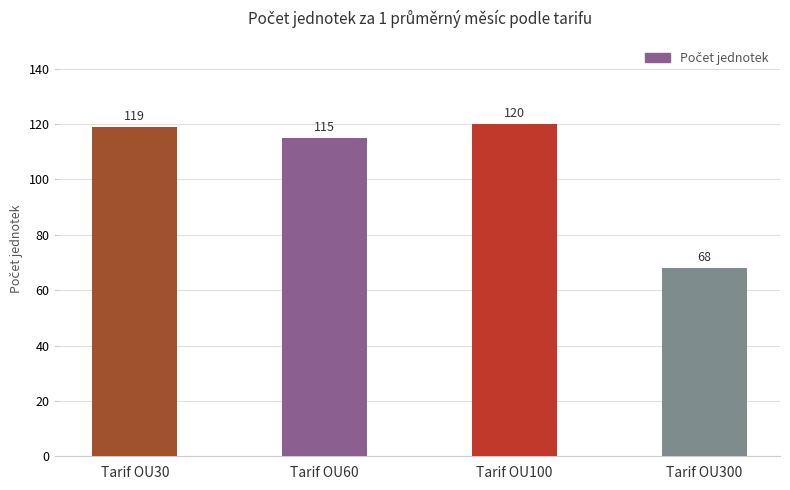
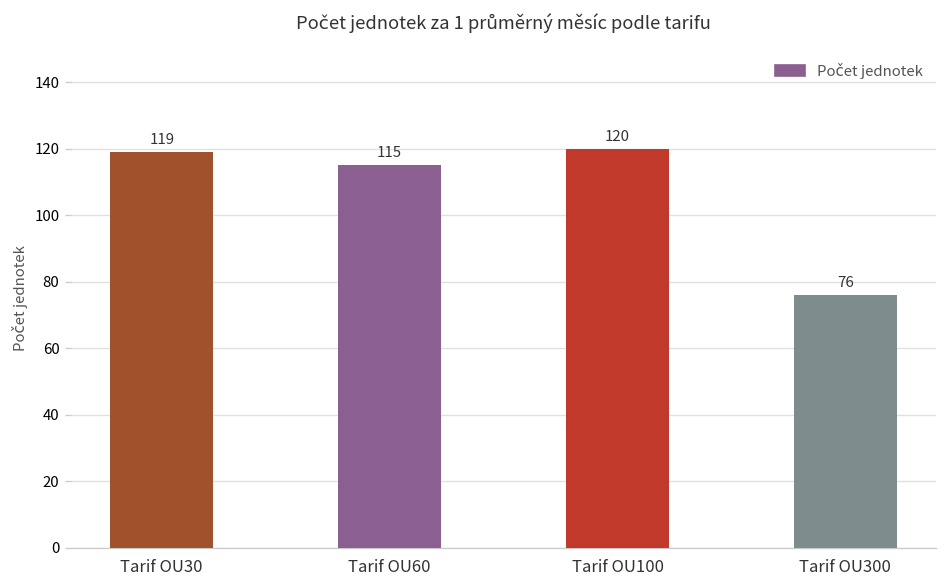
Tarif OU300: 68 -> 76
